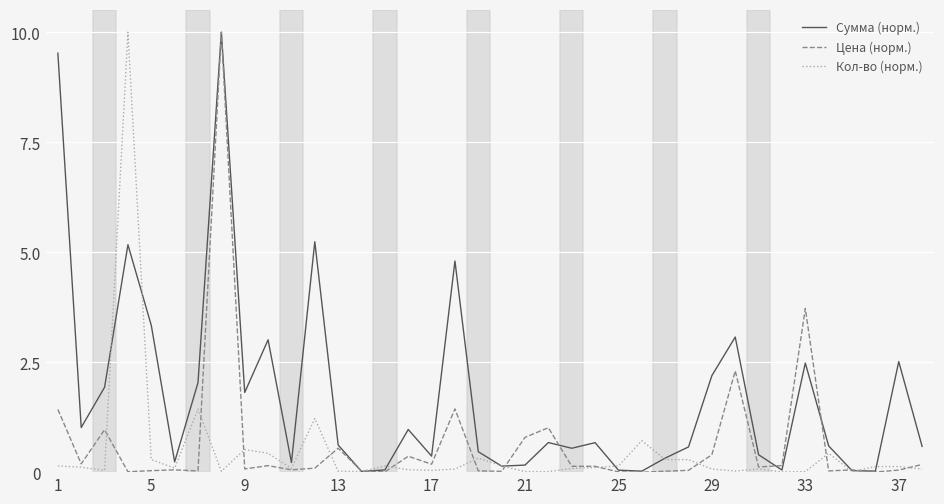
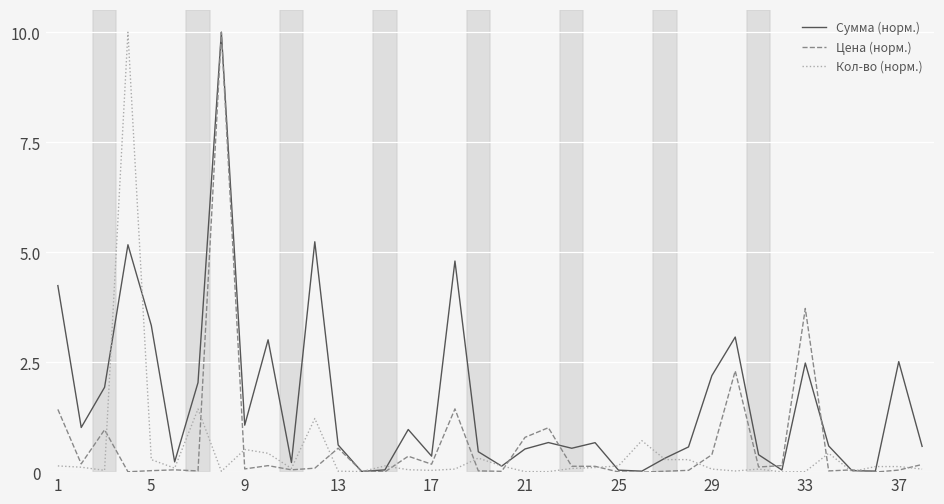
Сумма (норм.), 1: 9.5 -> 4.2
Сумма (норм.), 9: 1.8 -> 1.1
Сумма (норм.), 21: 0.2 -> 0.5
